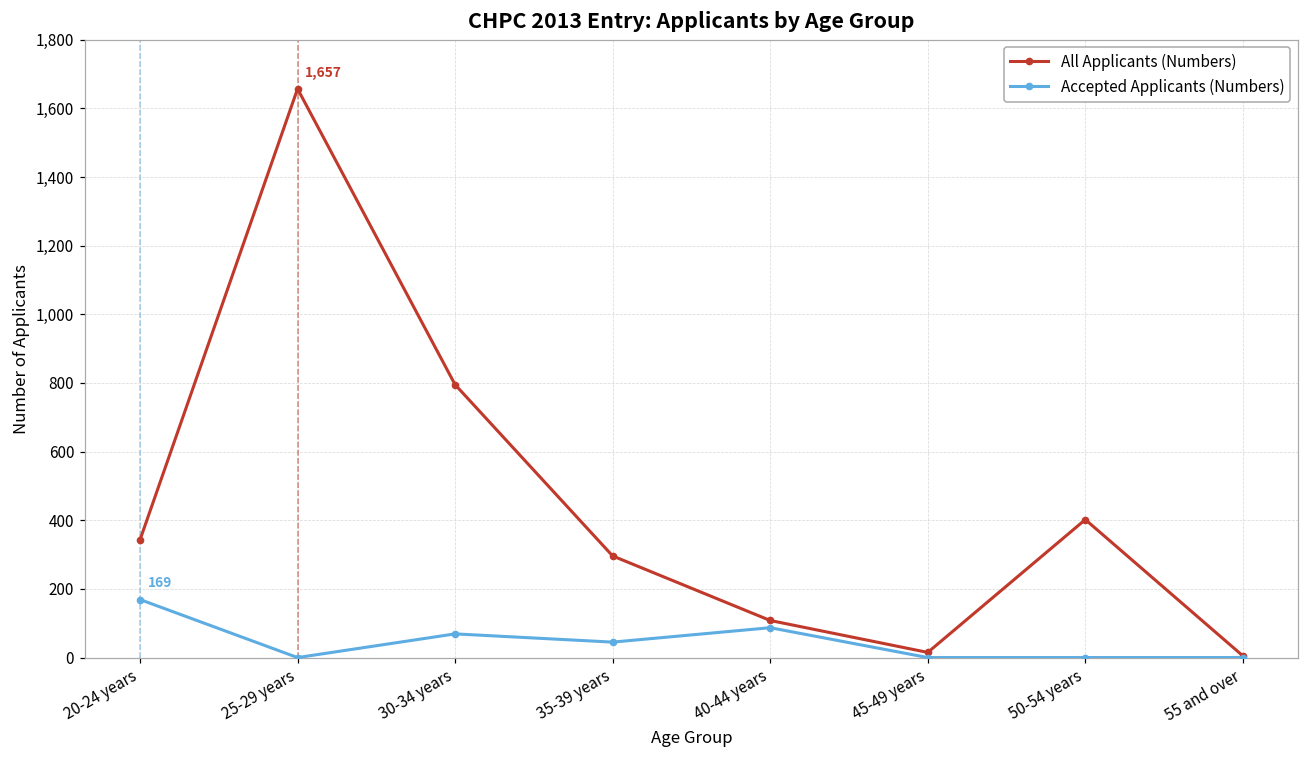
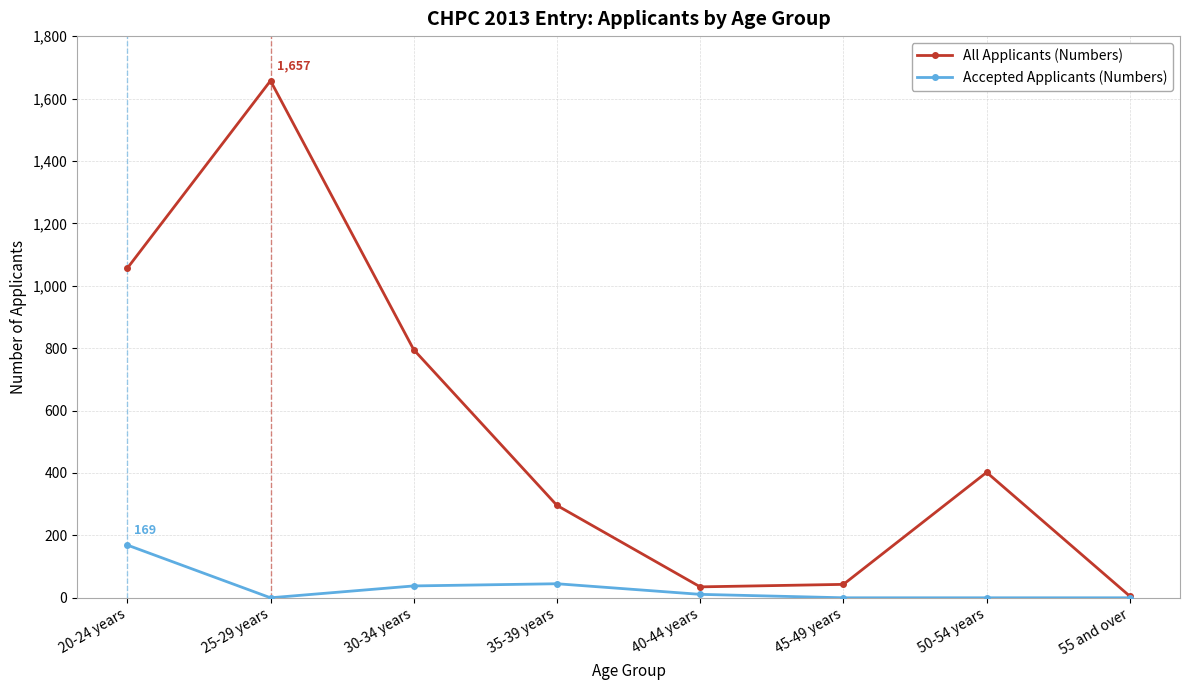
All Applicants (Numbers), 20-24 years: 340 -> 1,060
Accepted Applicants (Numbers), 30-34 years: 70 -> 40
All Applicants (Numbers), 40-44 years: 110 -> 40
Accepted Applicants (Numbers), 40-44 years: 90 -> 10
All Applicants (Numbers), 45-49 years: 20 -> 40
